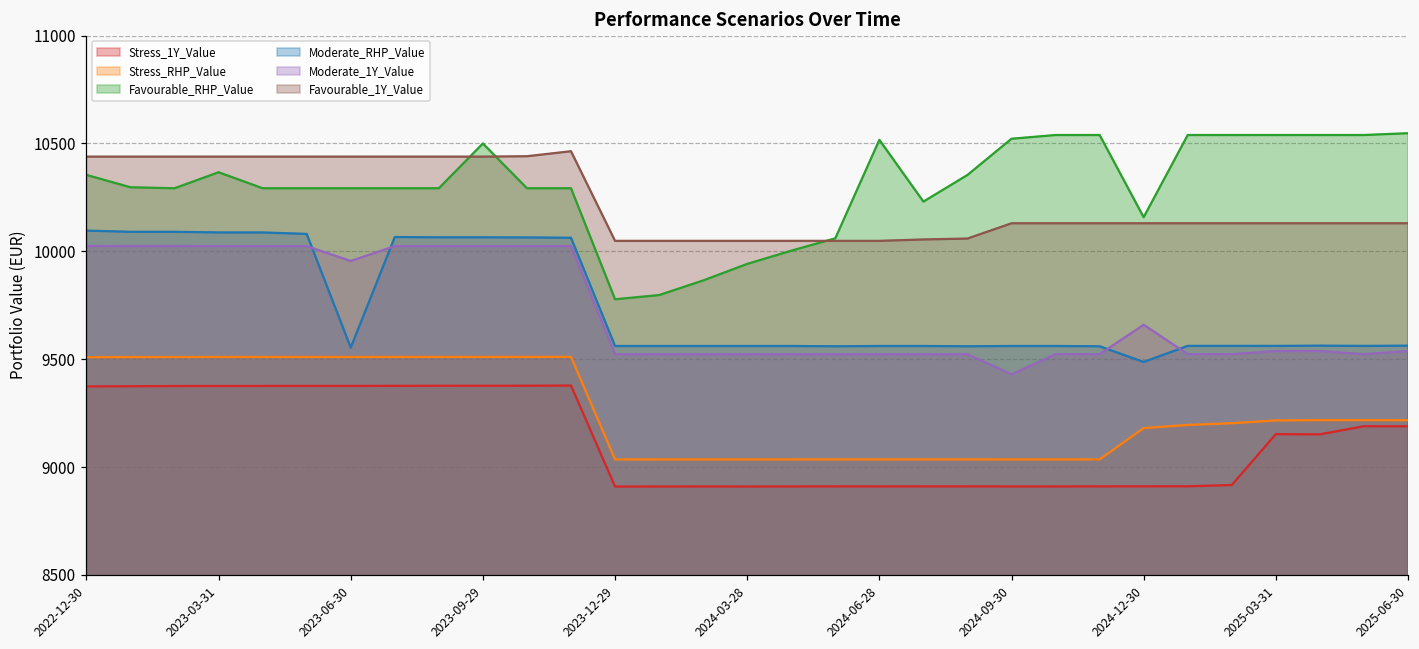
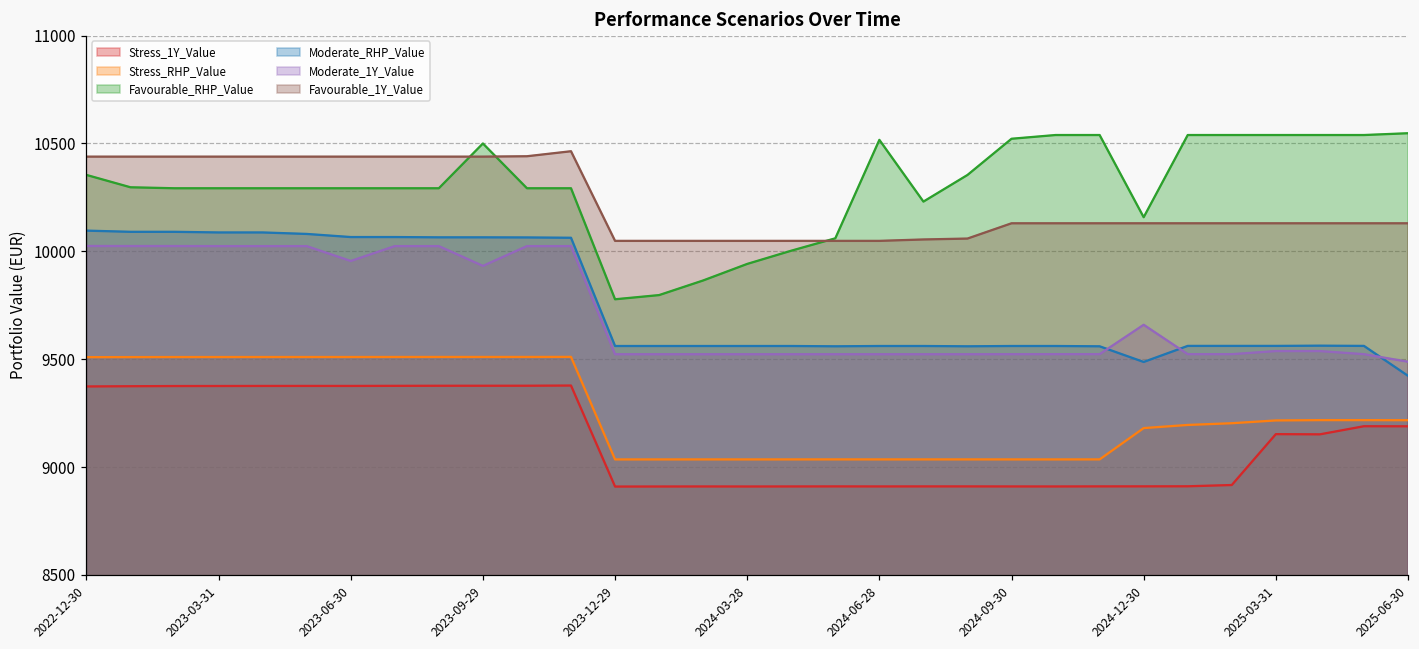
Favourable_RHP_Value, 2023-03-31: 10370 -> 10290
Moderate_RHP_Value, 2023-06-30: 9550 -> 10070
Moderate_1Y_Value, 2023-09-29: 10020 -> 9930
Moderate_1Y_Value, 2024-09-30: 9430 -> 9520
Moderate_RHP_Value, 2025-06-30: 9560 -> 9420
Moderate_1Y_Value, 2025-06-30: 9540 -> 9490
